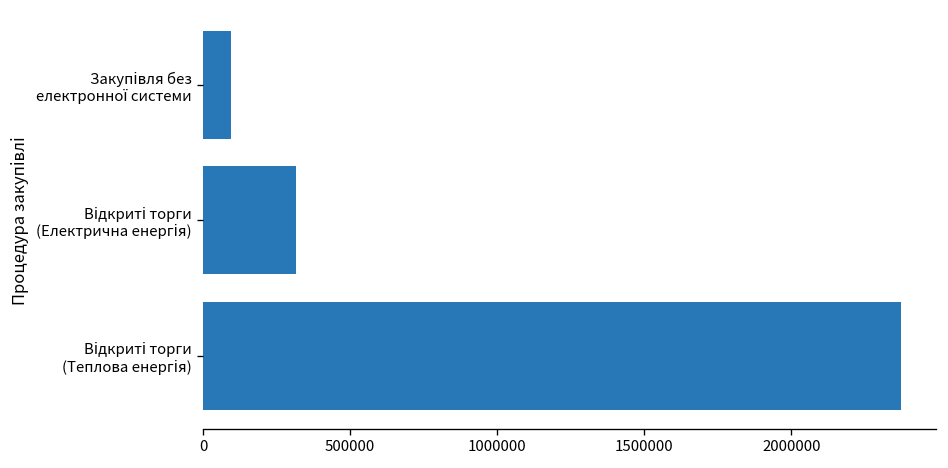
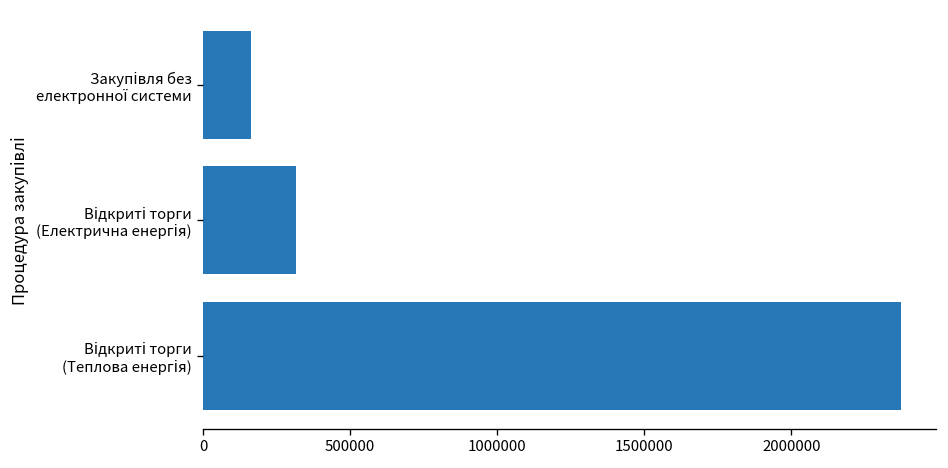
Закупівля без електронної системи: 100000 -> 160000
